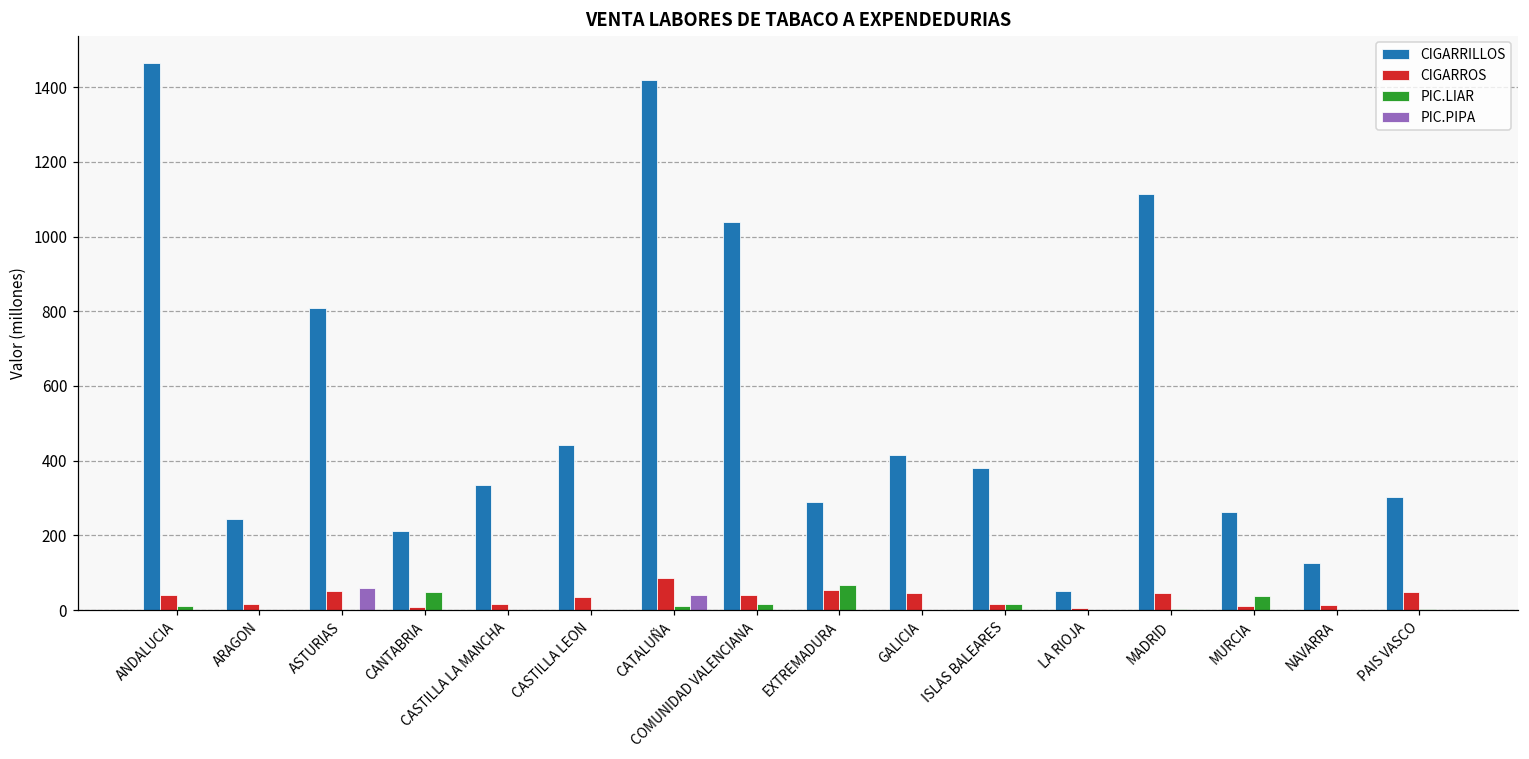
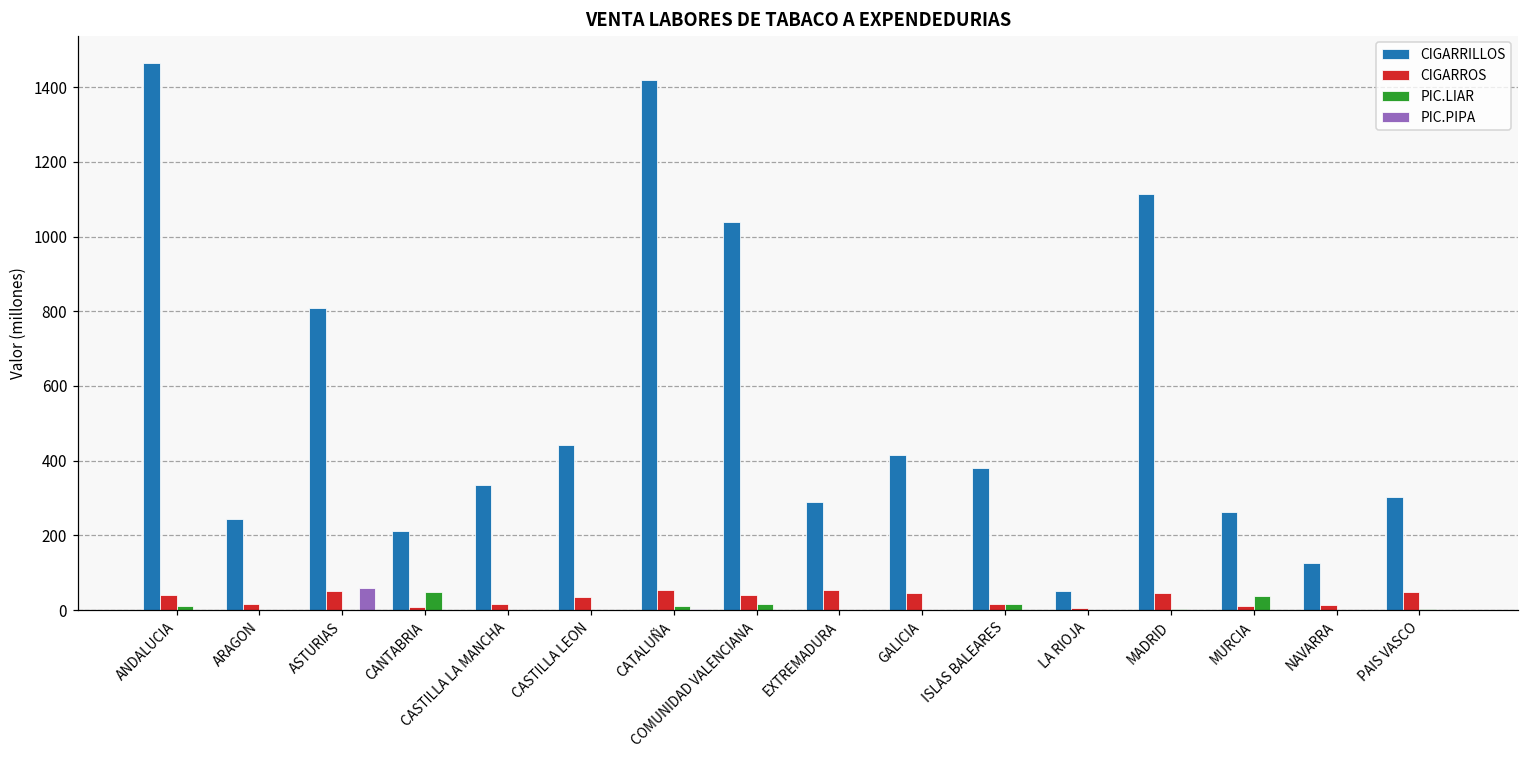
CIGARROS, CATALUÑA: 90 -> 50
PIC.PIPA, CATALUÑA: 40 -> 0
PIC.LIAR, EXTREMADURA: 70 -> 0
